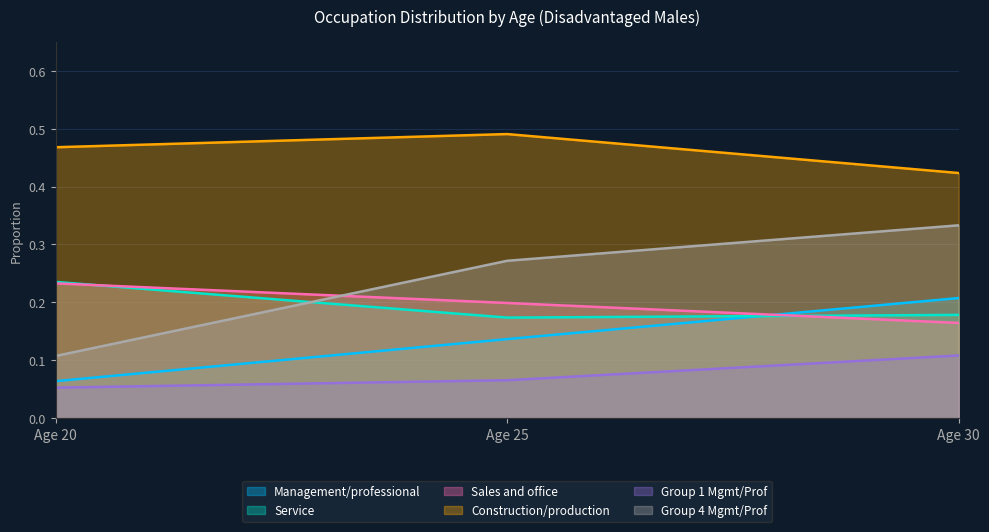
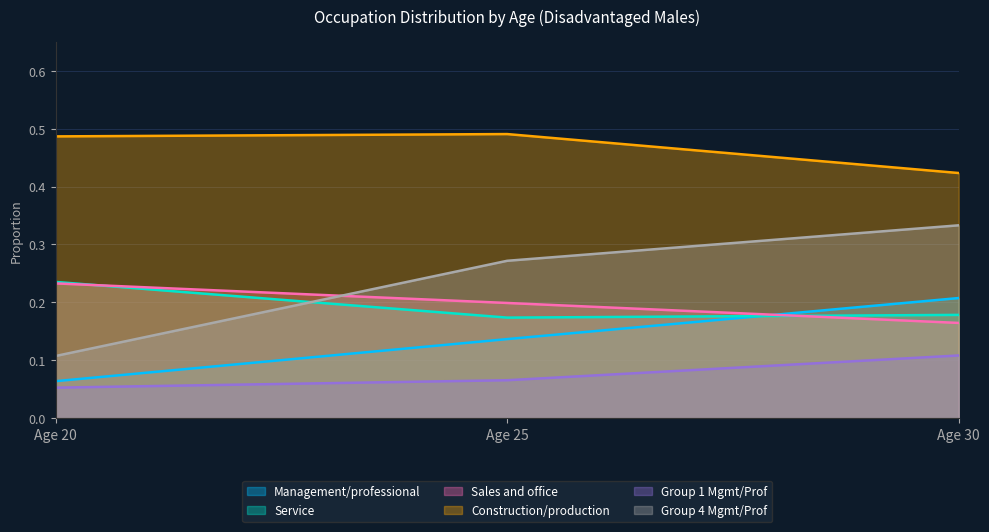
Construction/production, Age 20: 0.47 -> 0.49
